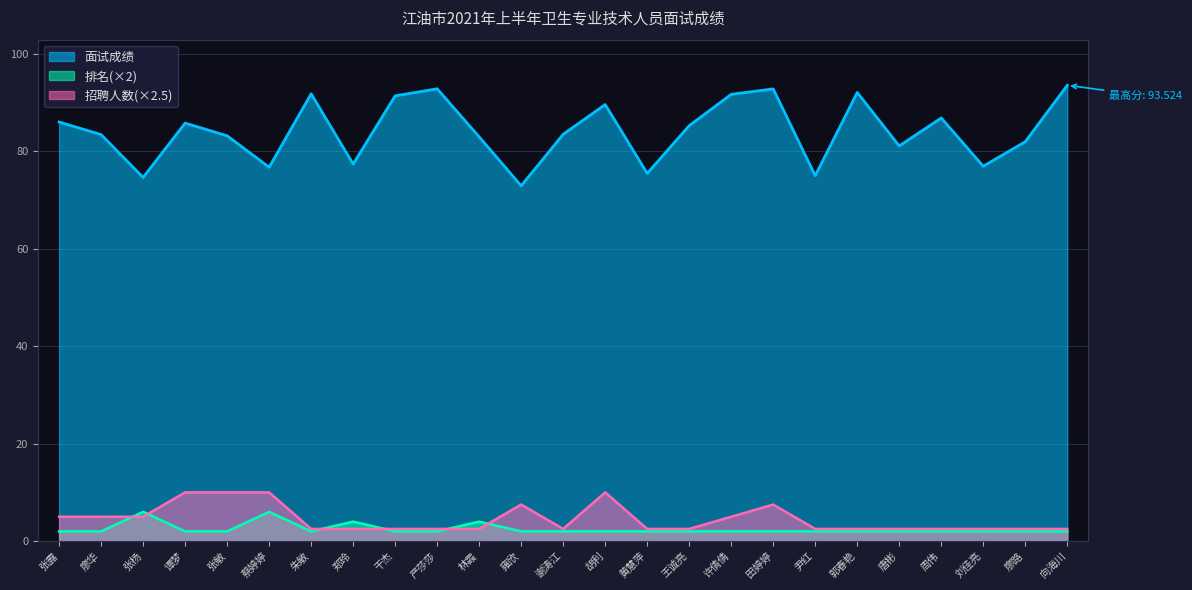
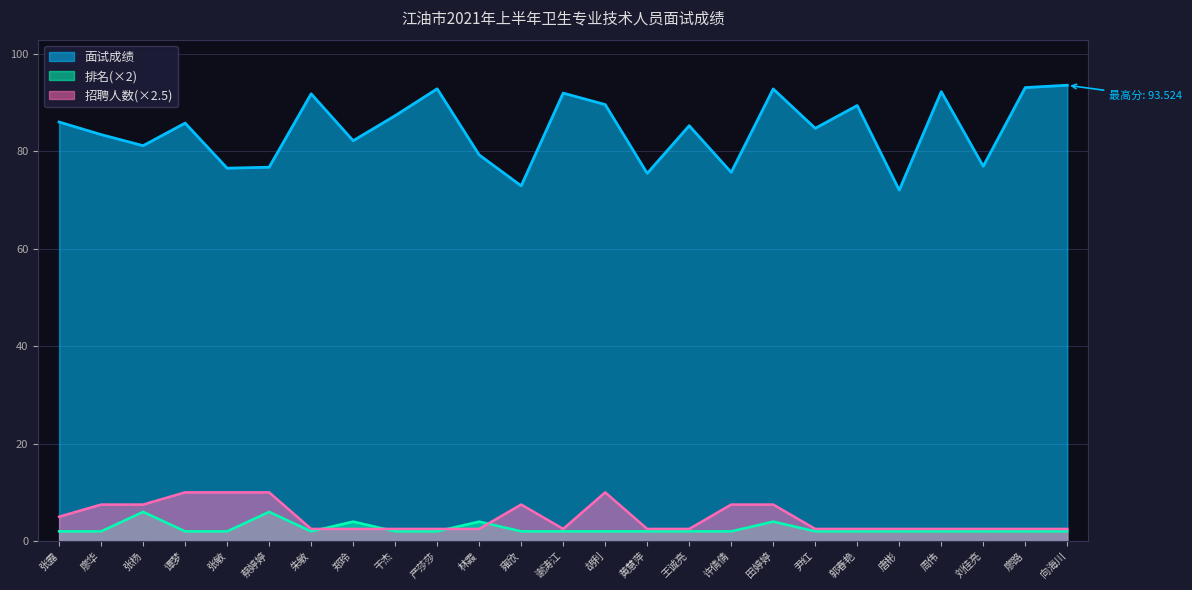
招聘人数(×2.5), 廖华: 5 -> 8
面试成绩, 张杨: 75 -> 81
招聘人数(×2.5), 张杨: 5 -> 8
面试成绩, 张敏: 83 -> 77
面试成绩, 郑玲: 77 -> 82
面试成绩, 干杰: 91 -> 87
面试成绩, 林霞: 83 -> 79
面试成绩, 谢涛江: 83 -> 92
面试成绩, 许倩倩: 92 -> 76
招聘人数(×2.5), 许倩倩: 5 -> 8
排名(×2), 田婷婷: 2 -> 4
面试成绩, 尹红: 75 -> 85
面试成绩, 郭春艳: 92 -> 89
面试成绩, 唐彬: 81 -> 72
面试成绩, 周伟: 87 -> 92
面试成绩, 廖路: 82 -> 93
